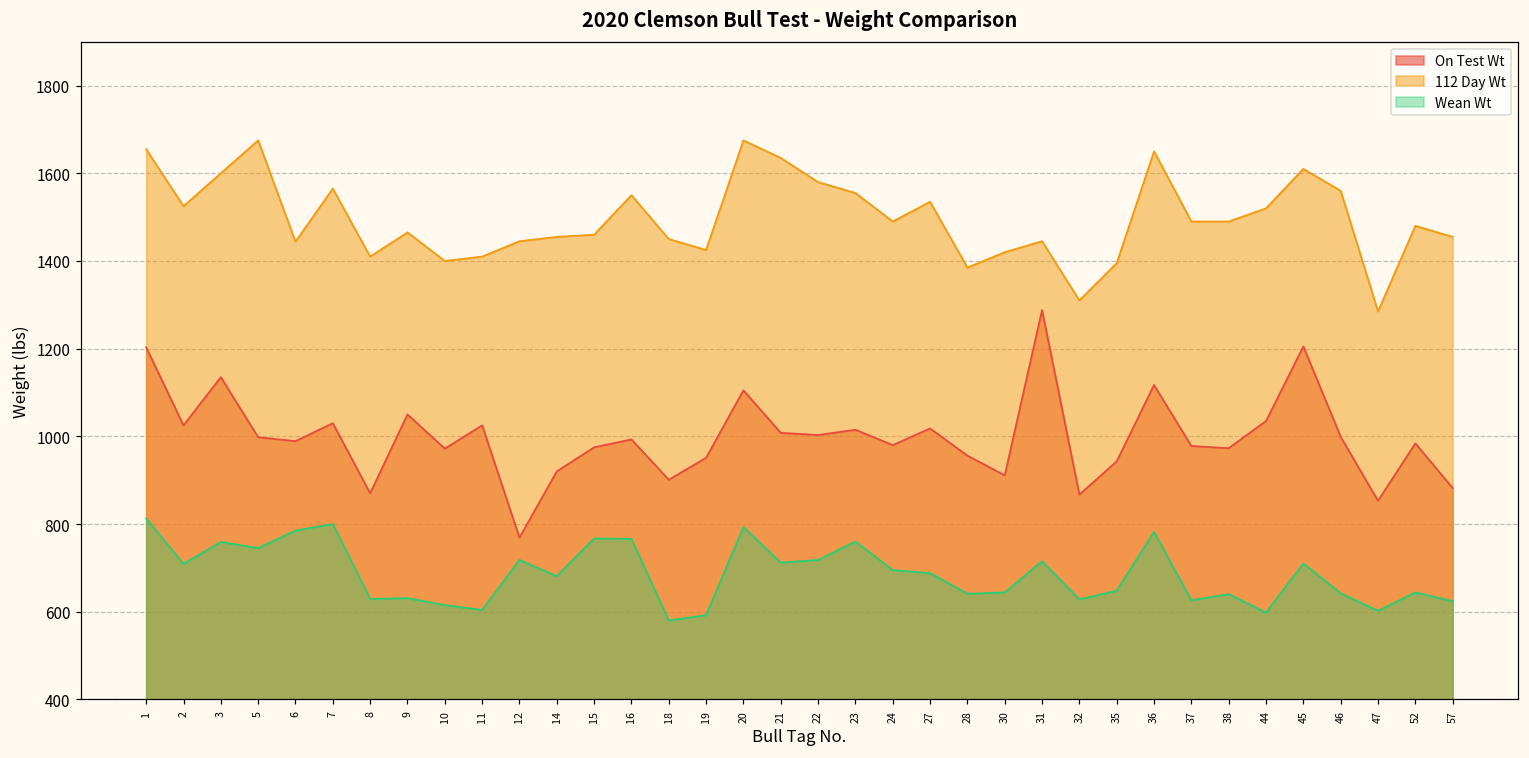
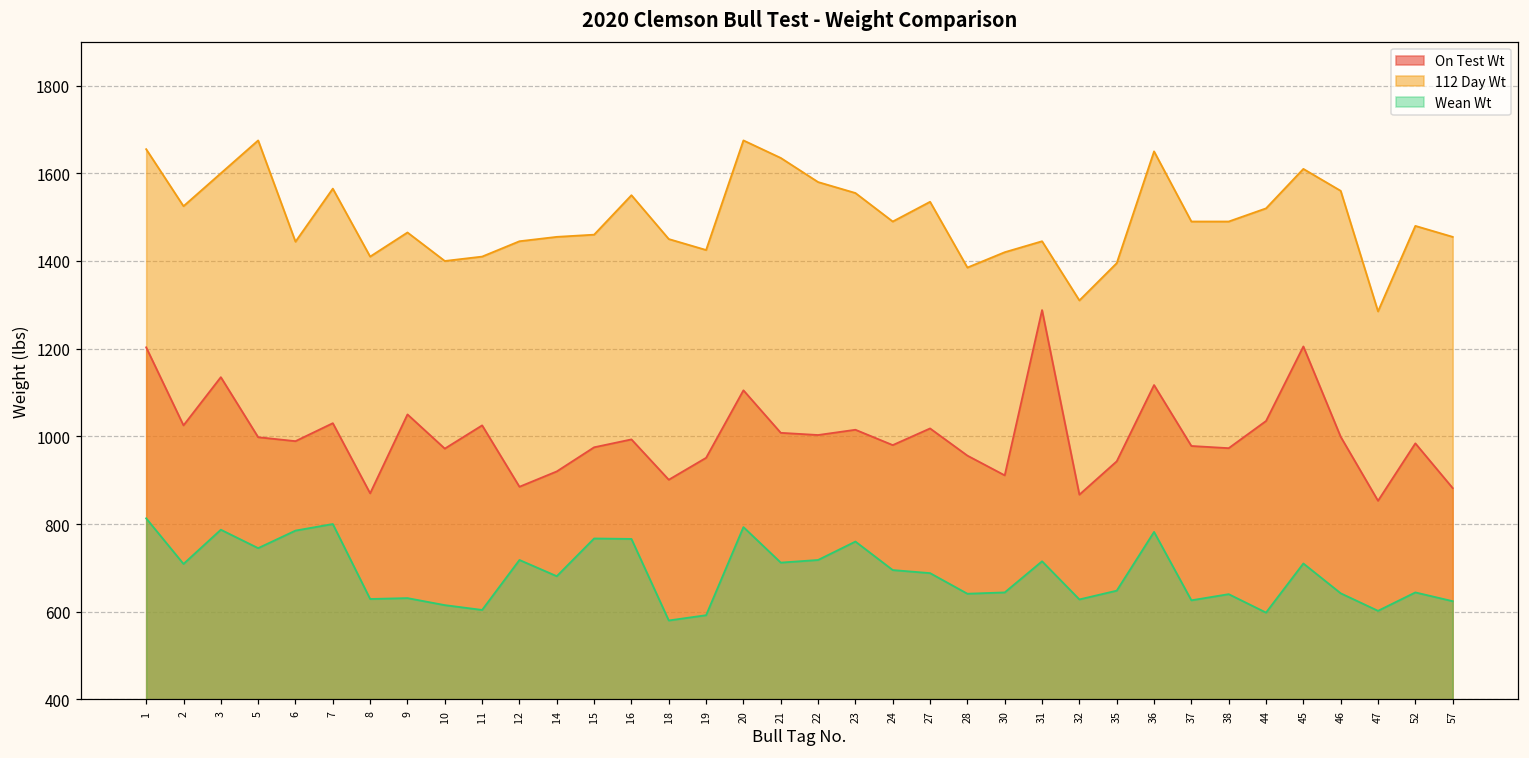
Wean Wt, 3: 760 -> 790
On Test Wt, 12: 770 -> 890
